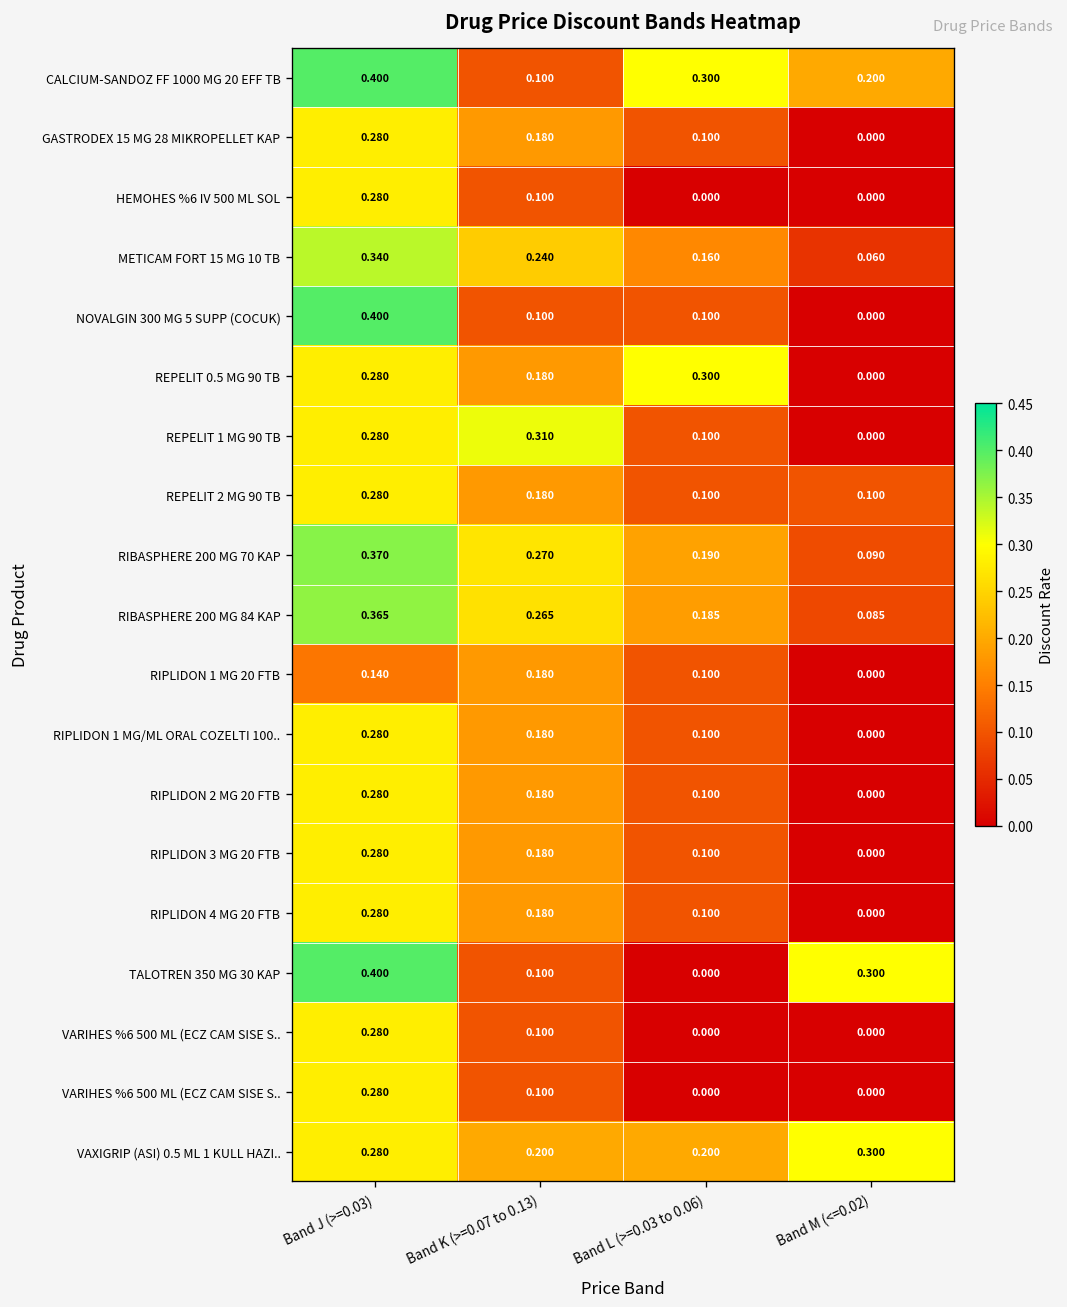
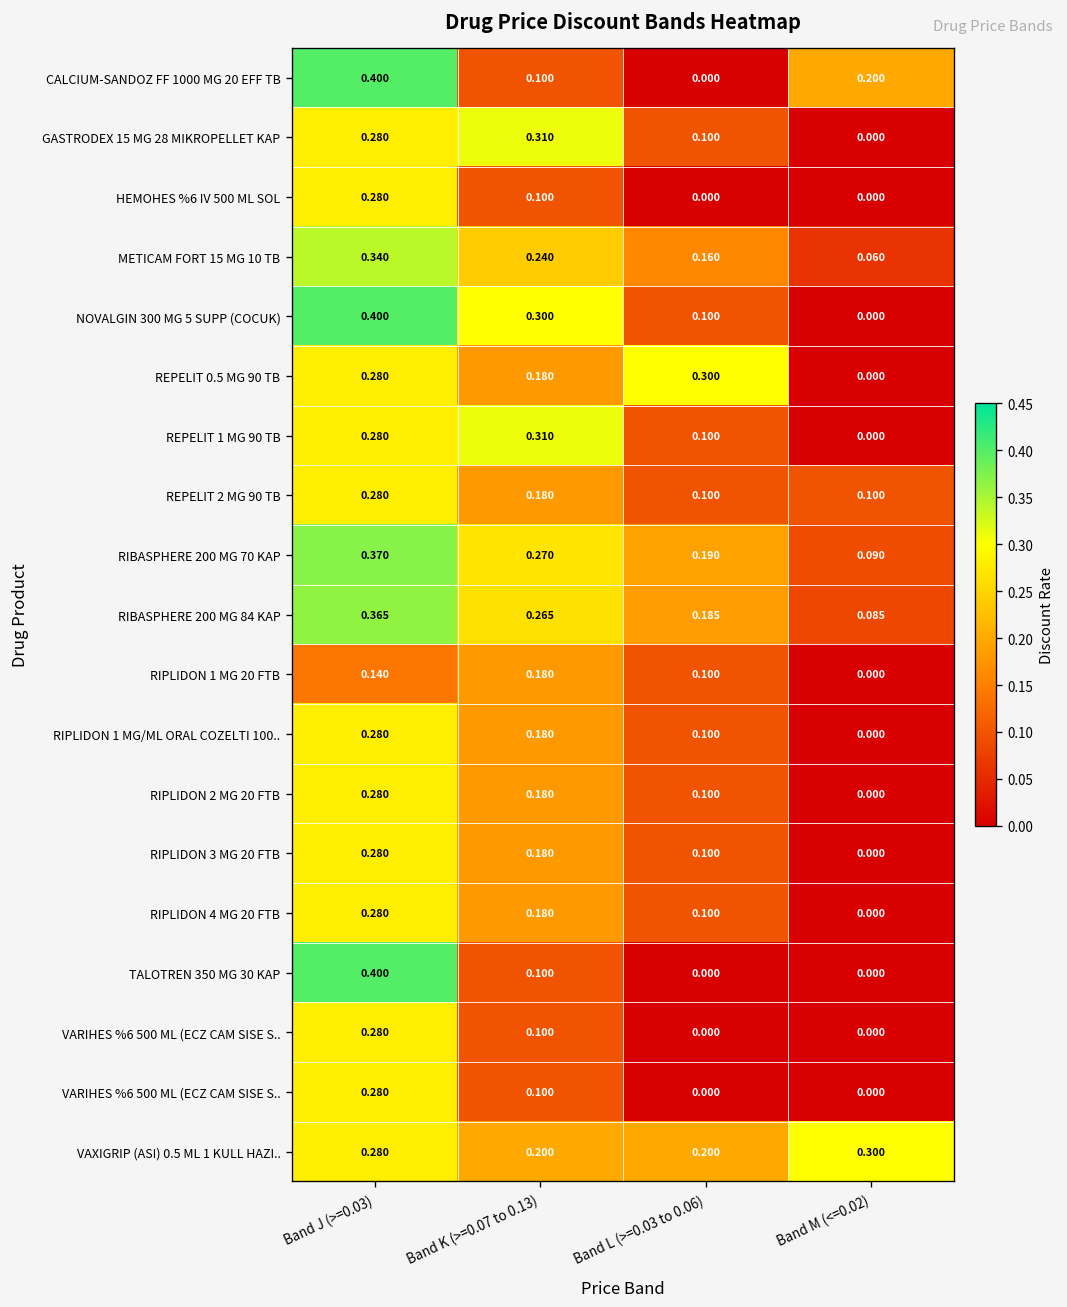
CALCIUM-SANDOZ FF 1000 MG 20 EFF TB, Band L (>=0.03 to 0.06): 0.300 -> 0.000
GASTRODEX 15 MG 28 MIKROPELLET KAP, Band K (>=0.07 to 0.13): 0.180 -> 0.310
NOVALGIN 300 MG 5 SUPP (COCUK), Band K (>=0.07 to 0.13): 0.100 -> 0.300
TALOTREN 350 MG 30 KAP, Band M (<=0.02): 0.300 -> 0.000
